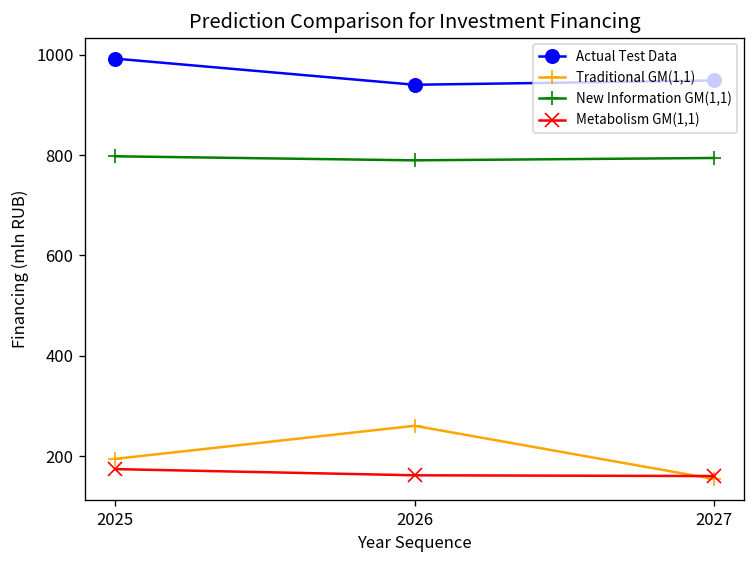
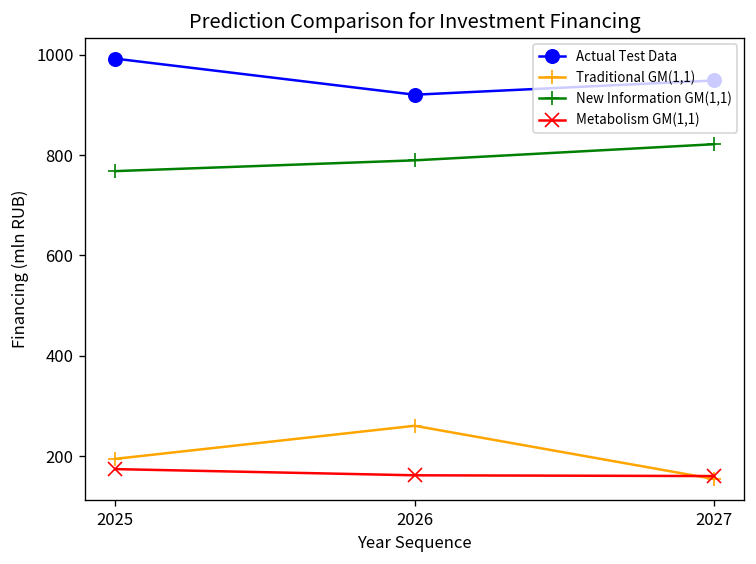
New Information GM(1,1), 2025: 800 -> 770
Actual Test Data, 2026: 940 -> 920
New Information GM(1,1), 2027: 790 -> 820
